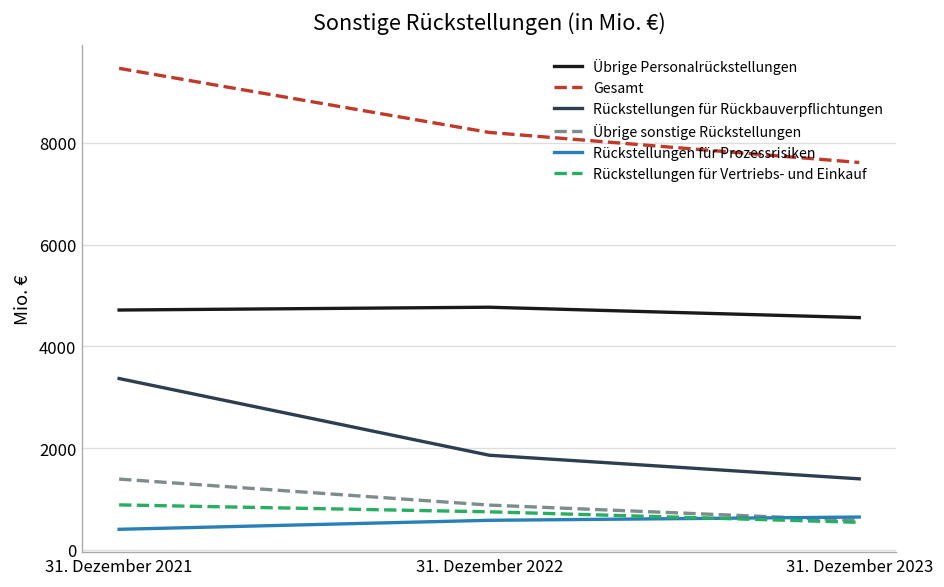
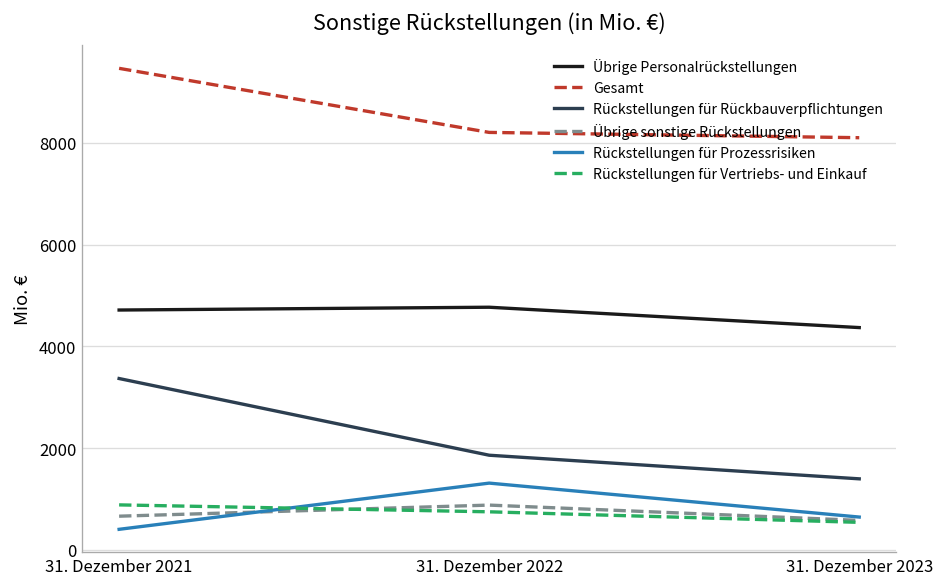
Übrige sonstige Rückstellungen, 31. Dezember 2021: 1400 -> 700
Rückstellungen für Prozessrisiken, 31. Dezember 2022: 600 -> 1300
Übrige Personalrückstellungen, 31. Dezember 2023: 4600 -> 4400
Gesamt, 31. Dezember 2023: 7600 -> 8100
